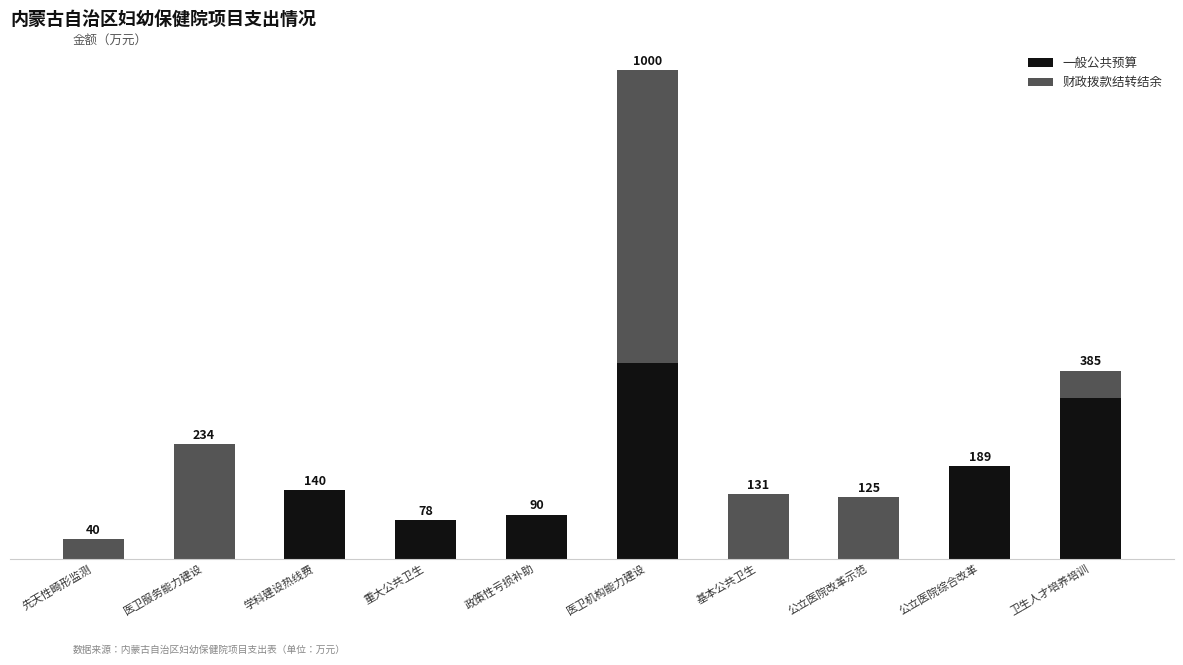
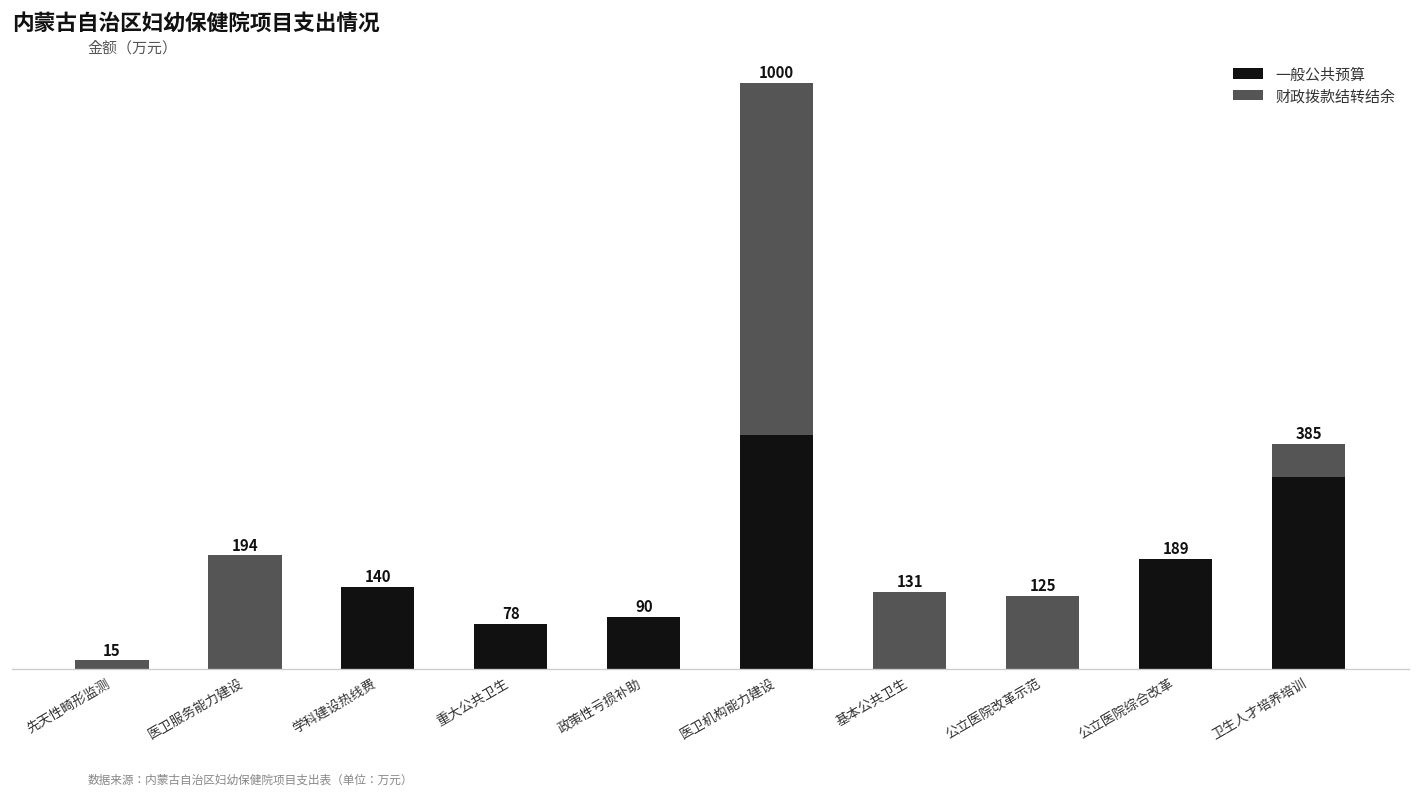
财政拨款结转结余, 先天性畸形监测: 40 -> 15
财政拨款结转结余, 医卫服务能力建设: 234 -> 194
